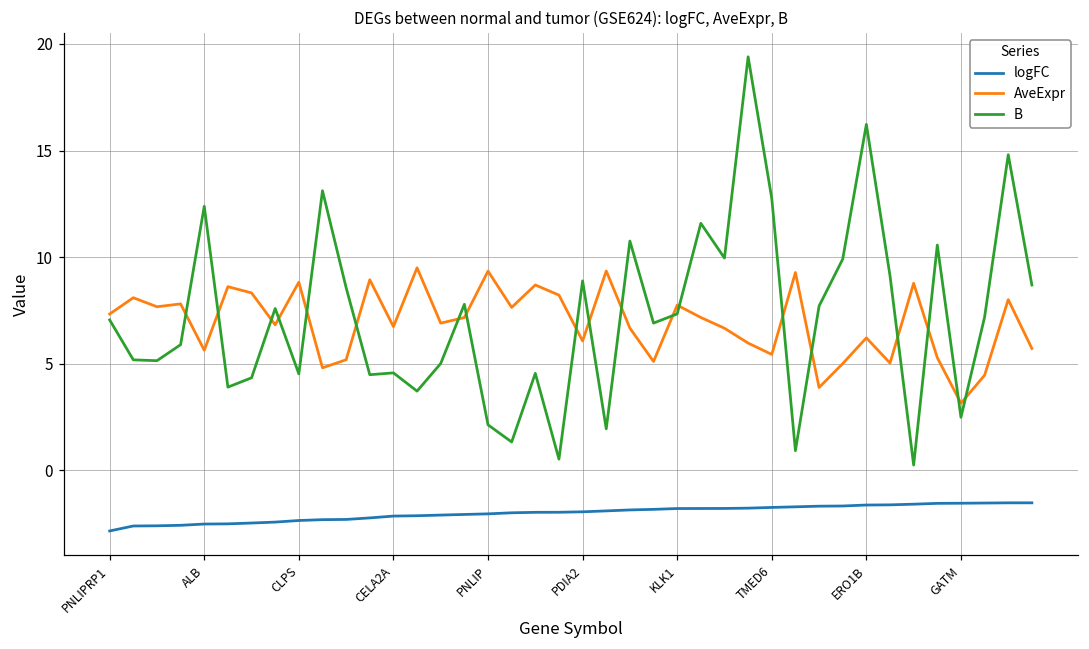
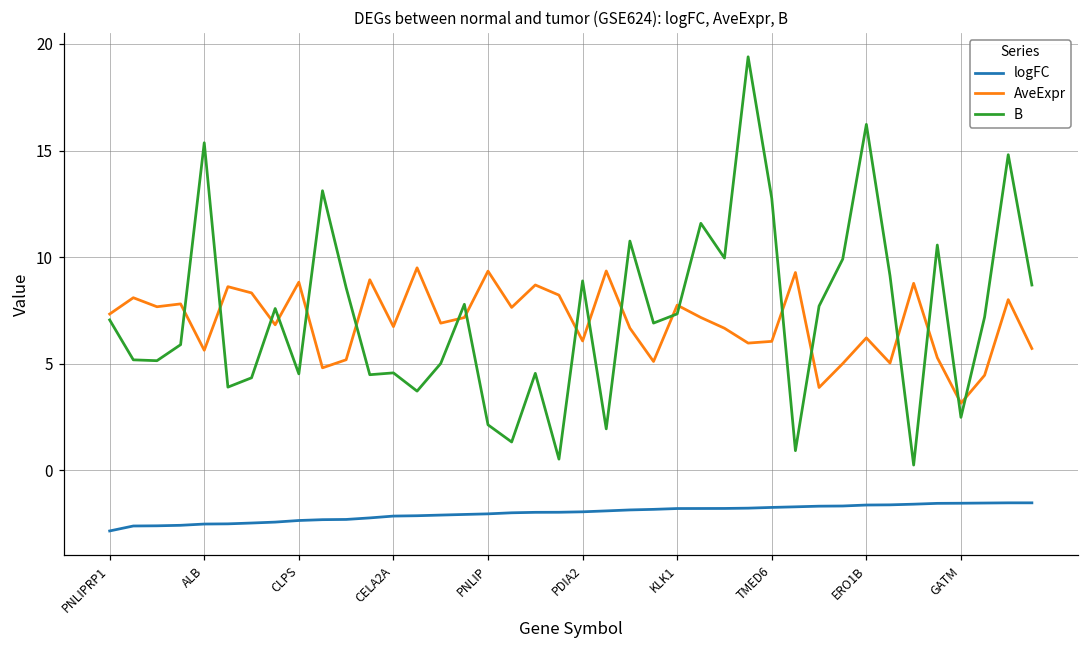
B, ALB: 12.4 -> 15.4
AveExpr, TMED6: 5.4 -> 6.1
